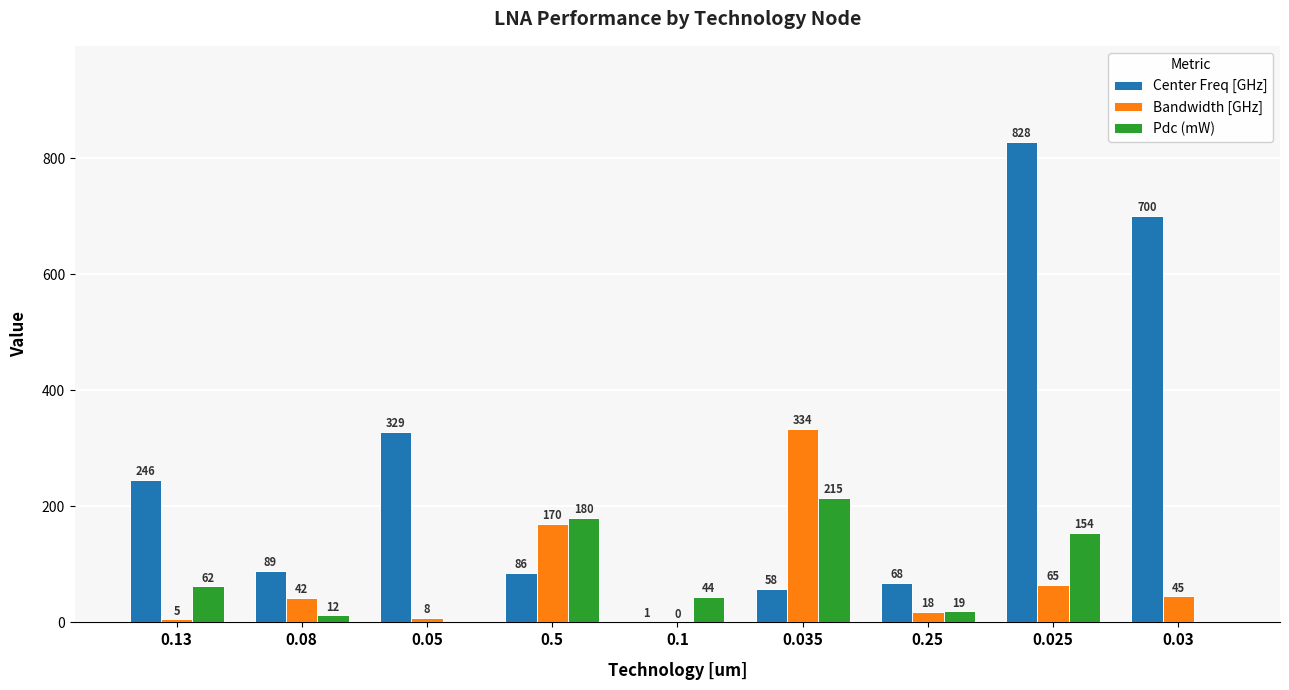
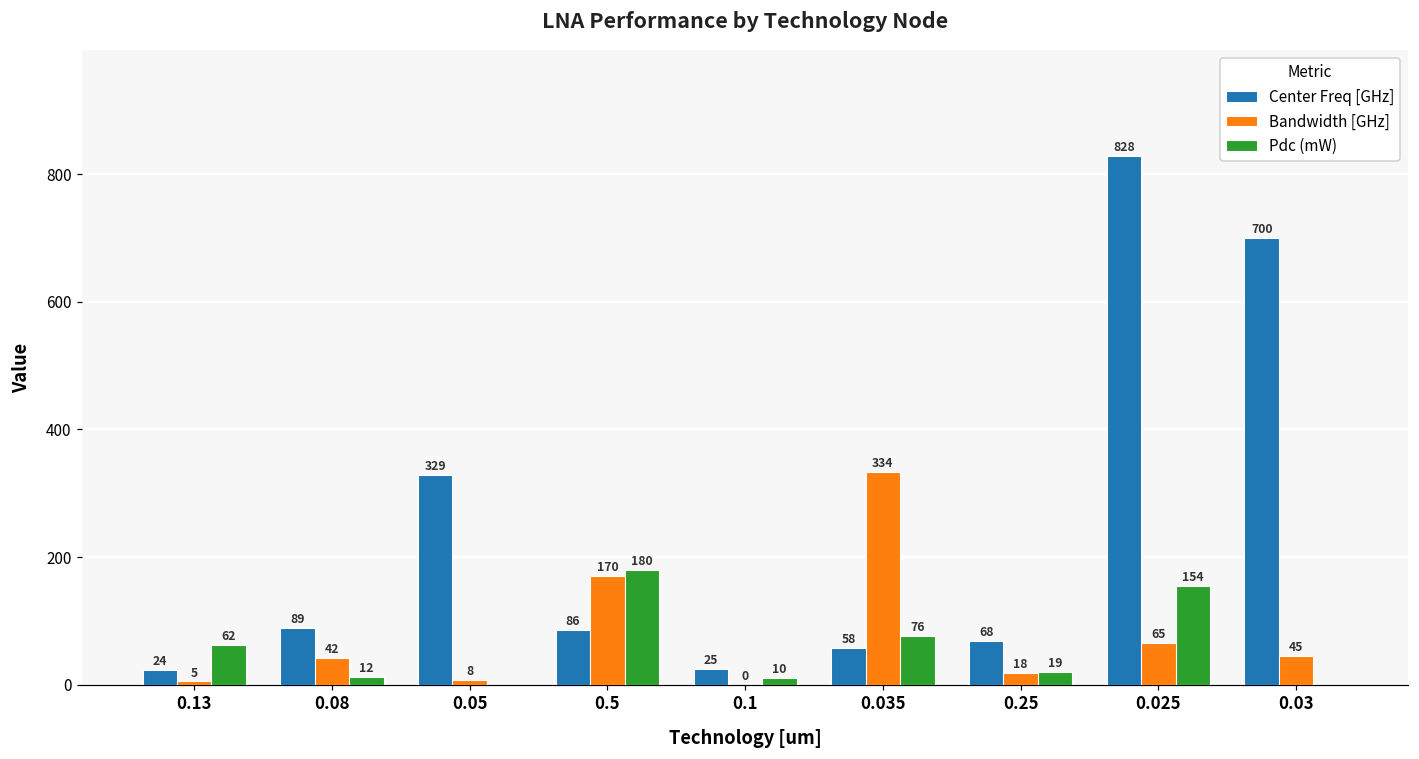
Center Freq [GHz], 0.13: 246 -> 24
Center Freq [GHz], 0.1: 1 -> 25
Pdc (mW), 0.1: 44 -> 10
Pdc (mW), 0.035: 215 -> 76
